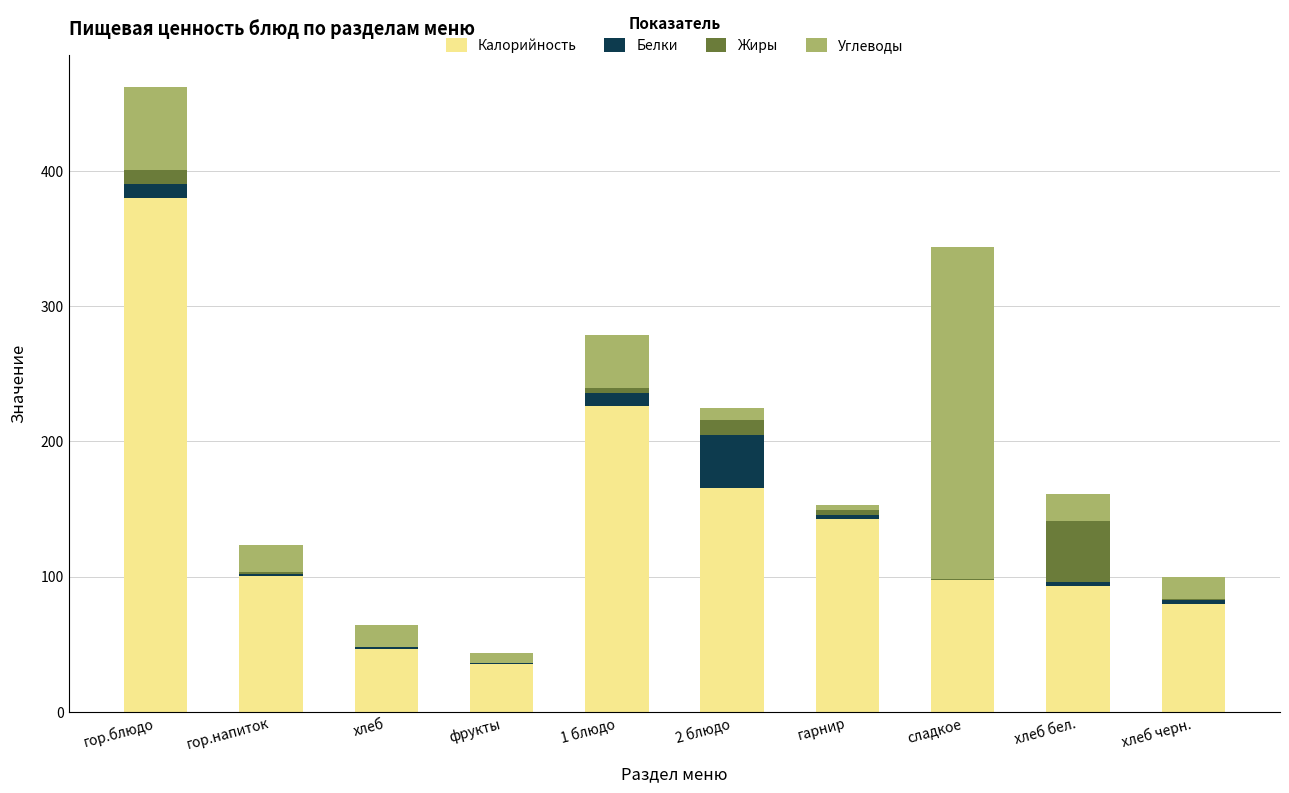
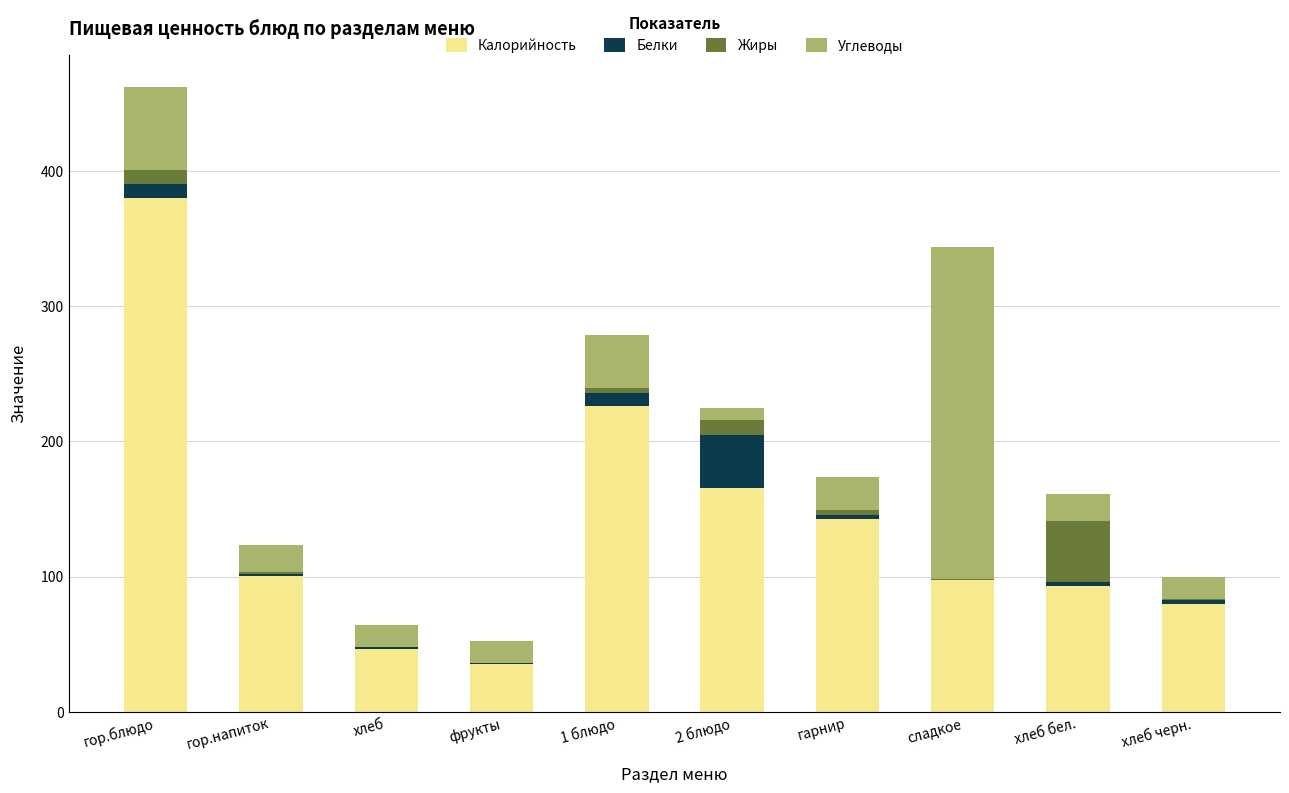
Углеводы, фрукты: 8 -> 17
Углеводы, гарнир: 3 -> 24
